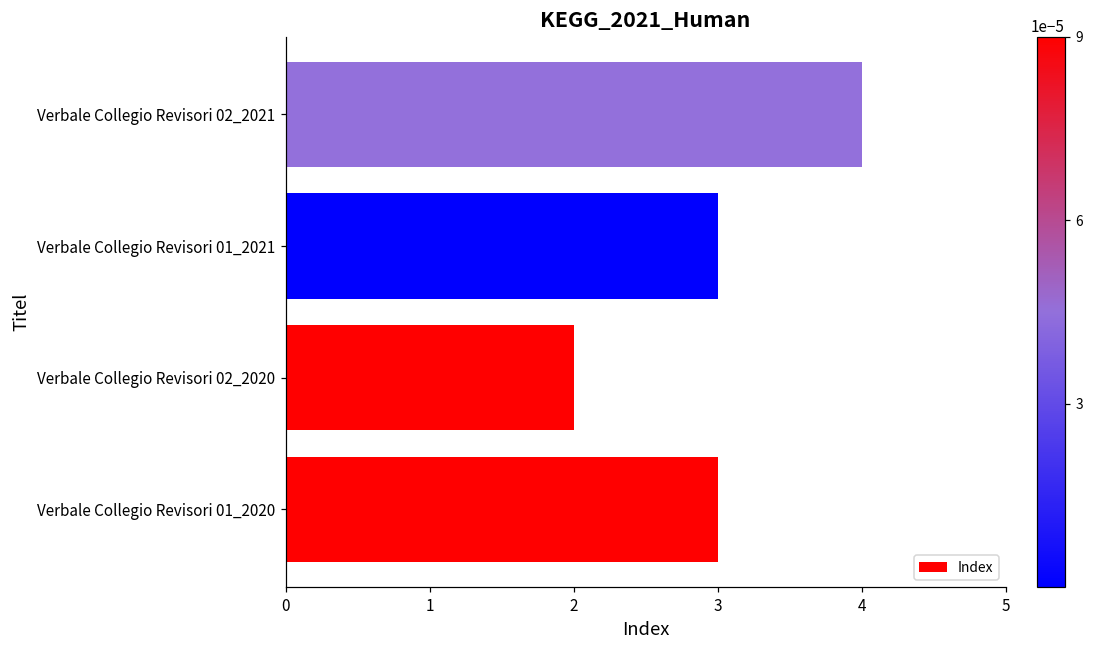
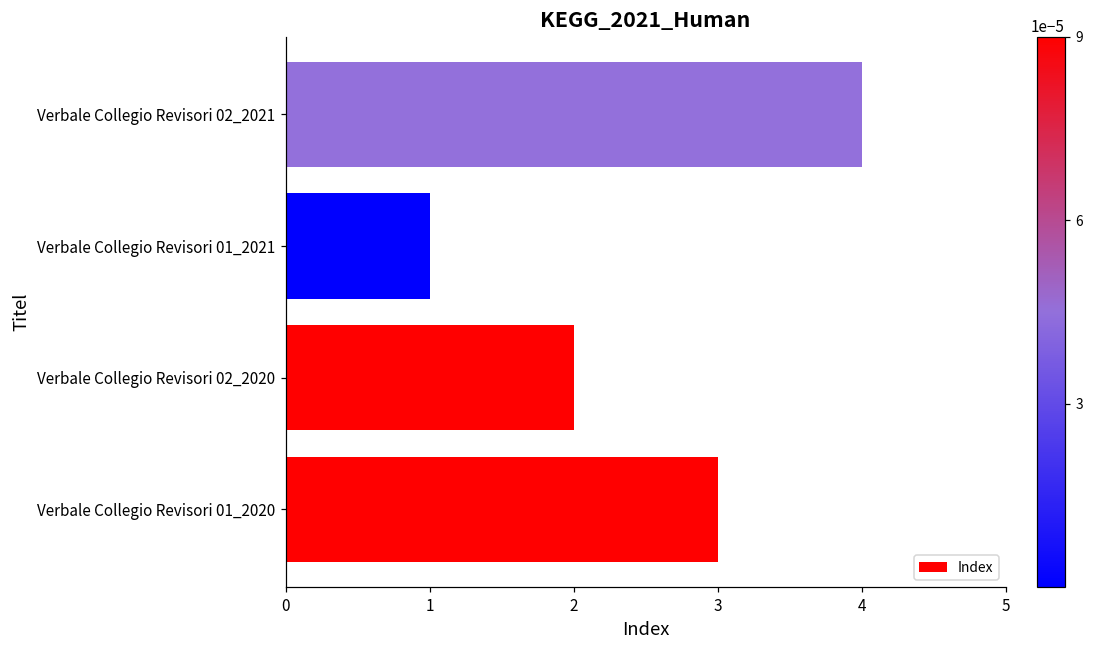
Verbale Collegio Revisori 01_2021: 3 -> 1
